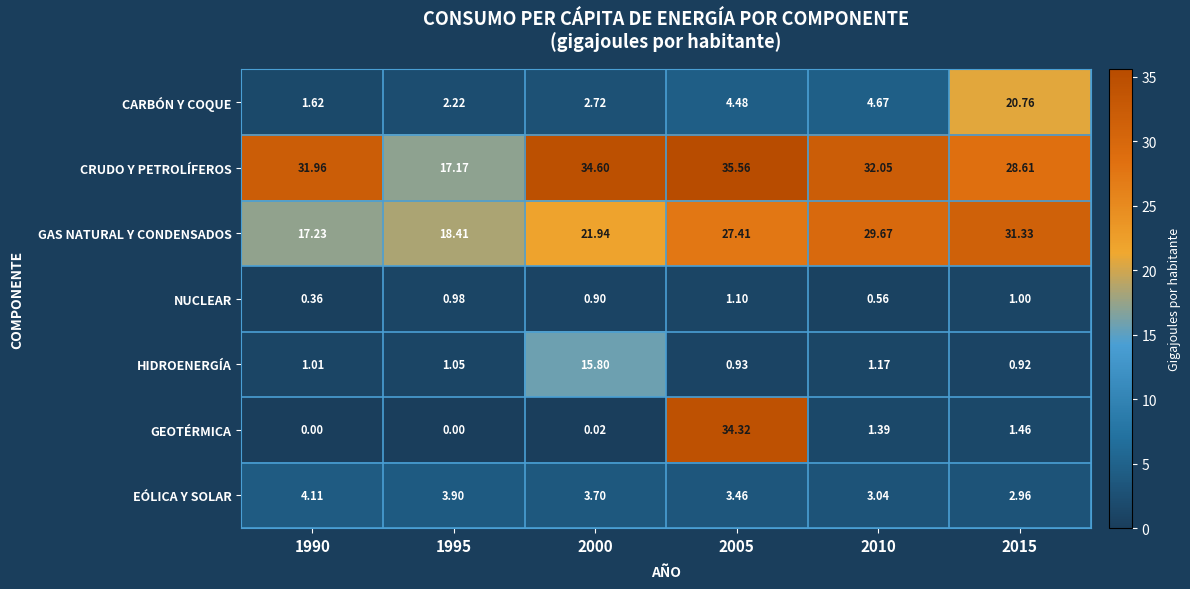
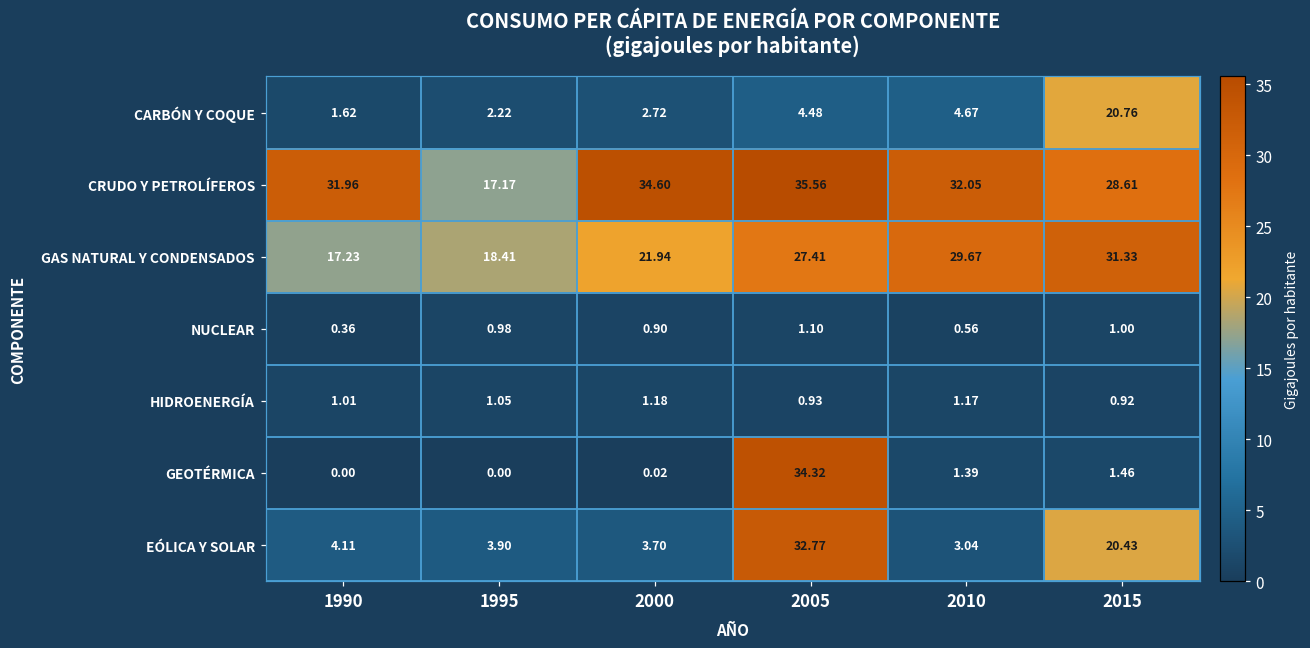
HIDROENERGÍA, 2000: 15.80 -> 1.18
EÓLICA Y SOLAR, 2005: 3.46 -> 32.77
EÓLICA Y SOLAR, 2015: 2.96 -> 20.43
